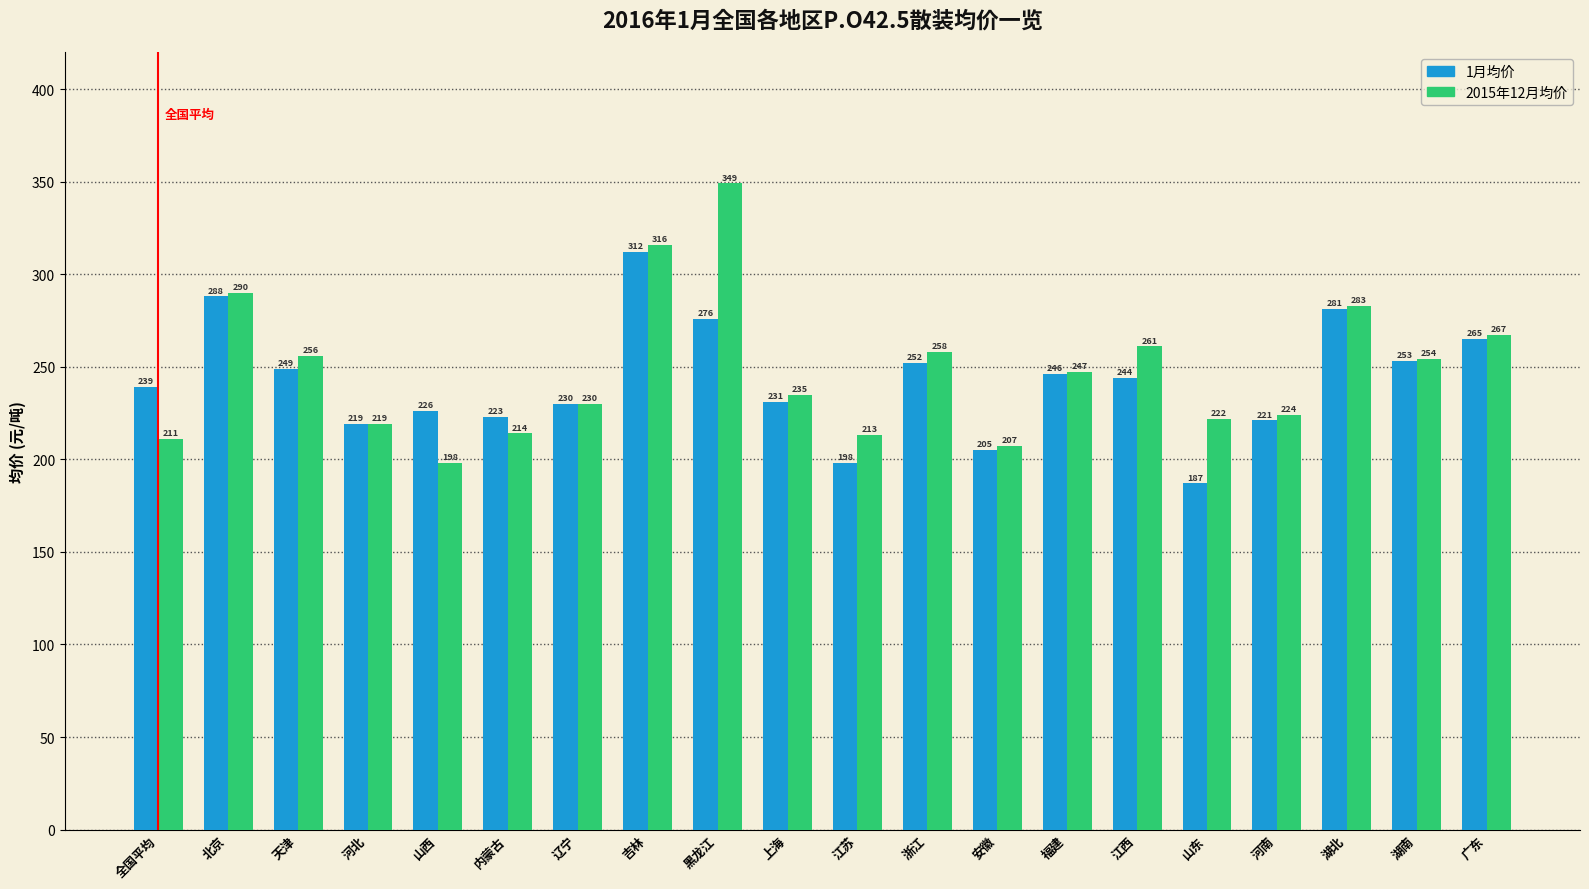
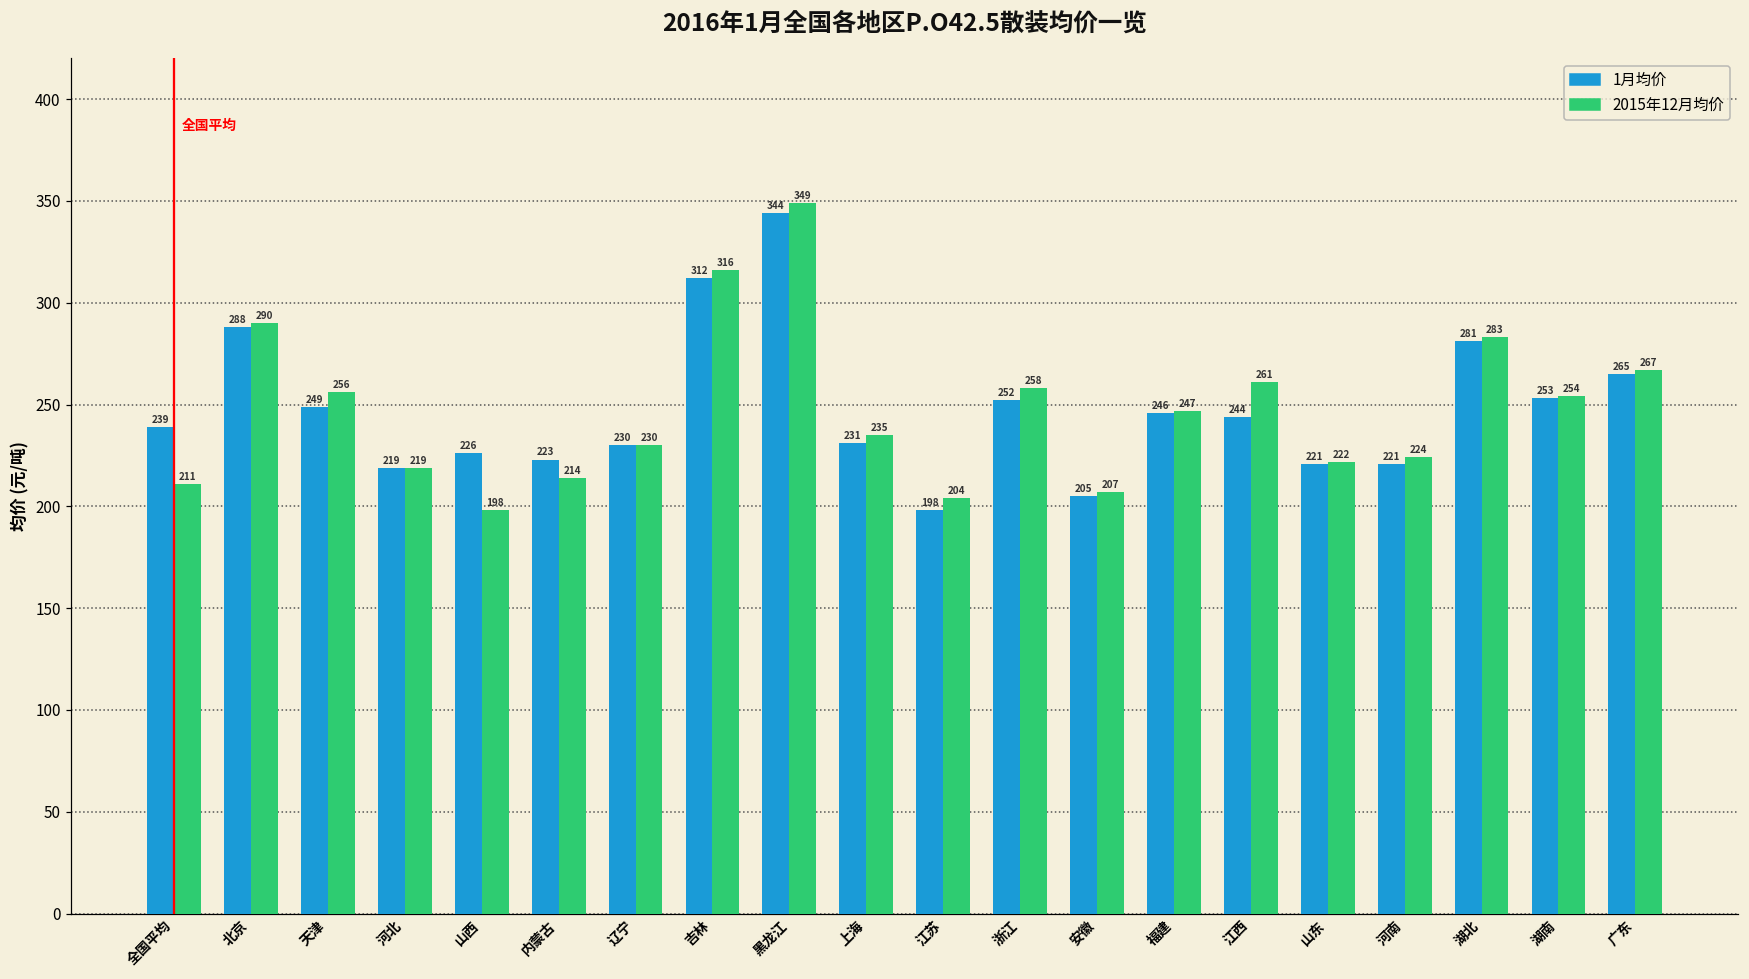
1月均价, 黑龙江: 276 -> 344
2015年12月均价, 江苏: 213 -> 204
1月均价, 山东: 187 -> 221
